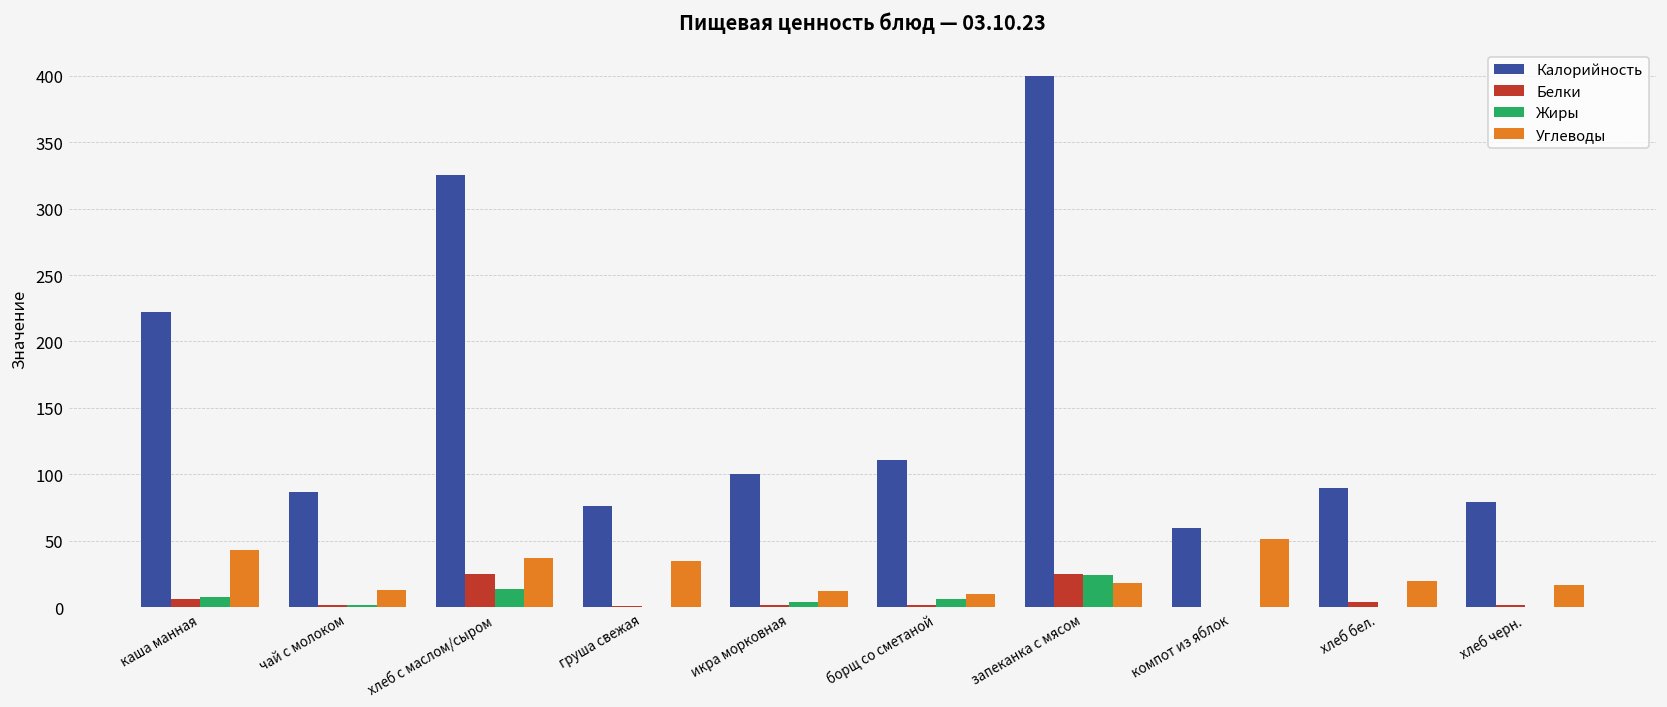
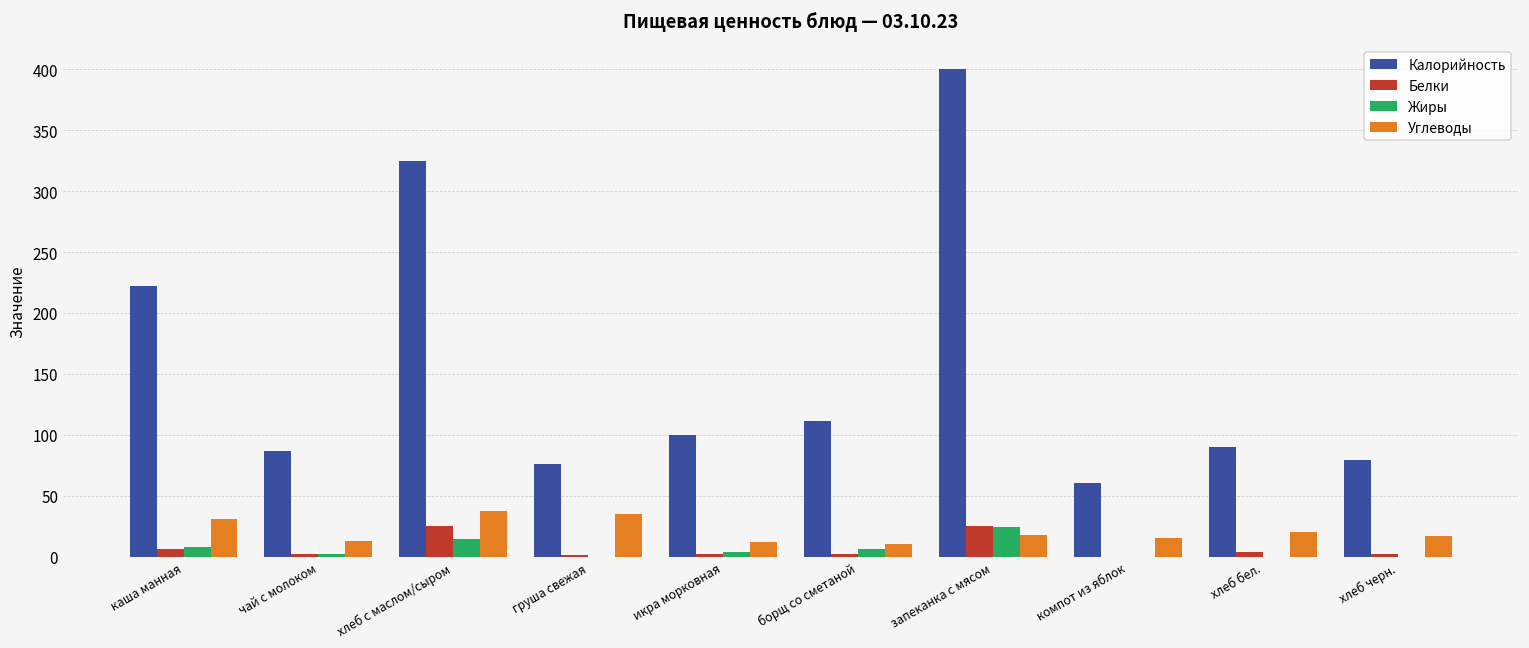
Углеводы, каша манная: 43 -> 31
Углеводы, компот из яблок: 51 -> 15
